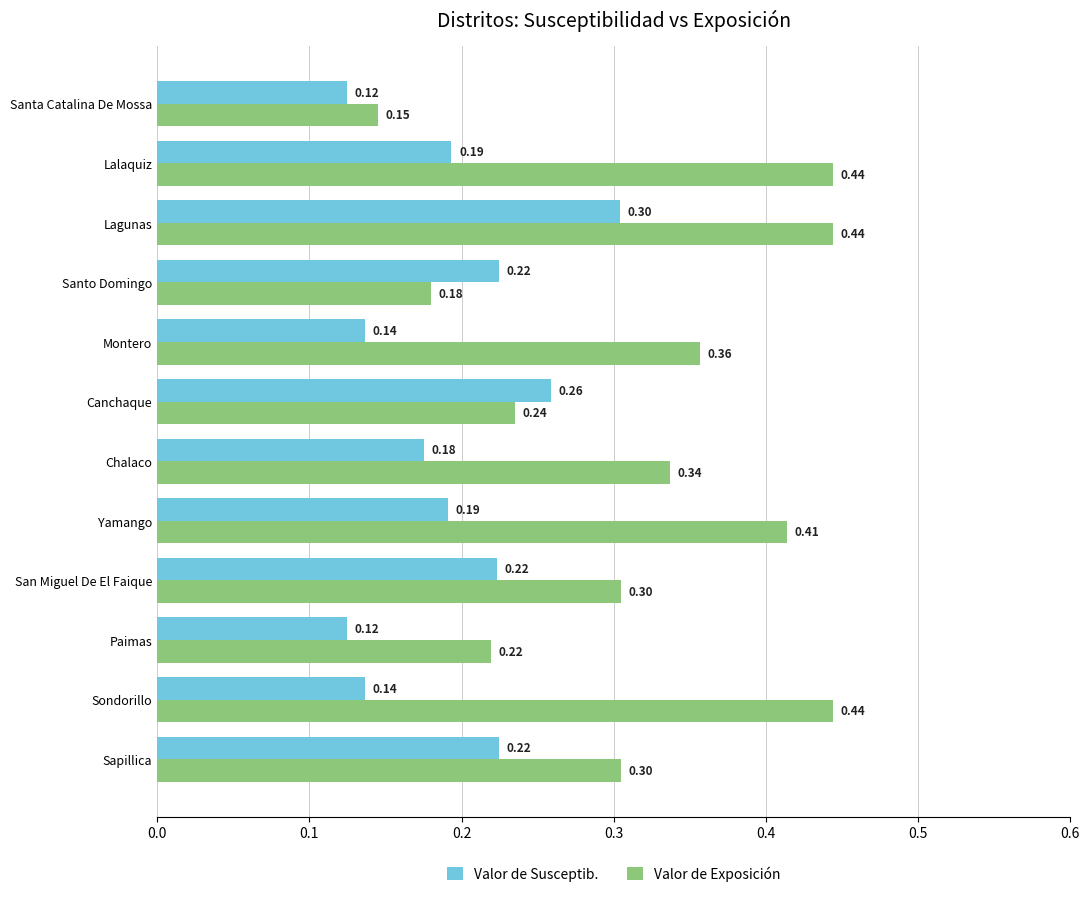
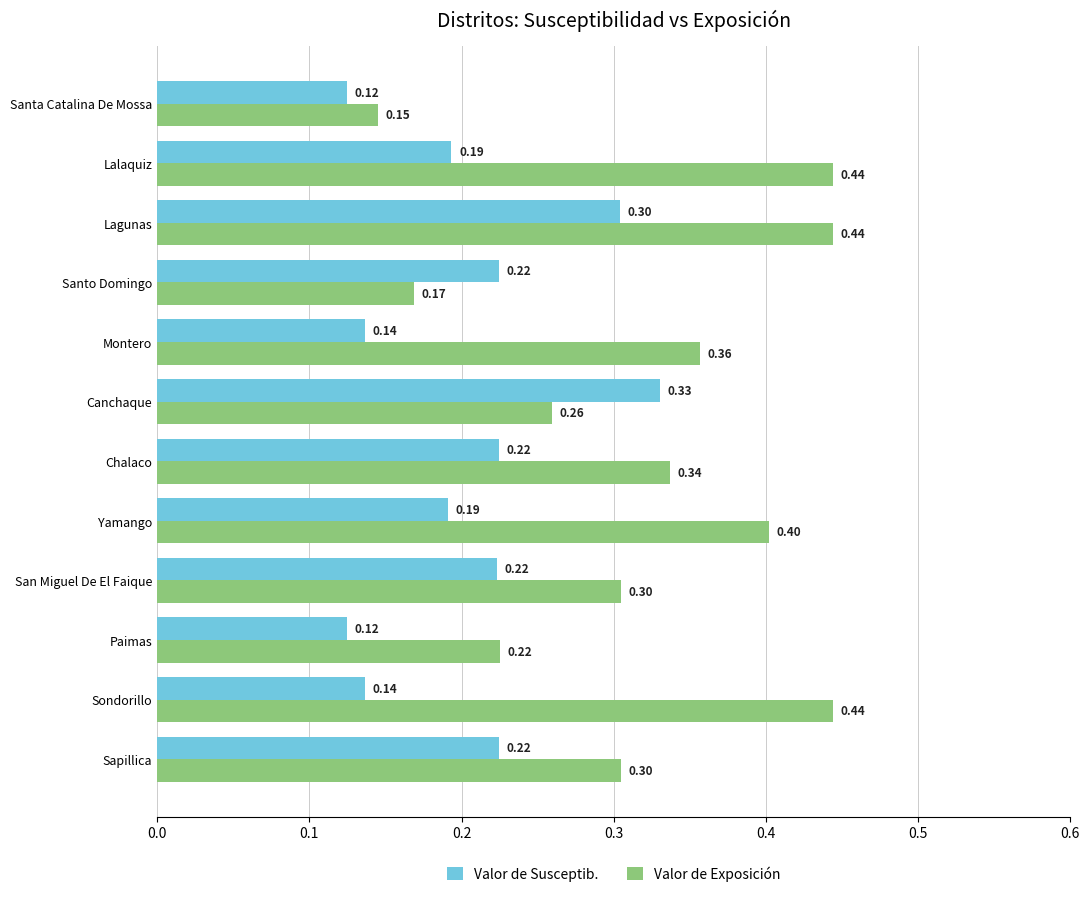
Valor de Exposición, Santo Domingo: 0.18 -> 0.17
Valor de Susceptib., Canchaque: 0.26 -> 0.33
Valor de Exposición, Canchaque: 0.24 -> 0.26
Valor de Susceptib., Chalaco: 0.18 -> 0.22
Valor de Exposición, Yamango: 0.41 -> 0.40
Valor de Exposición, Paimas: 0.220 -> 0.225
